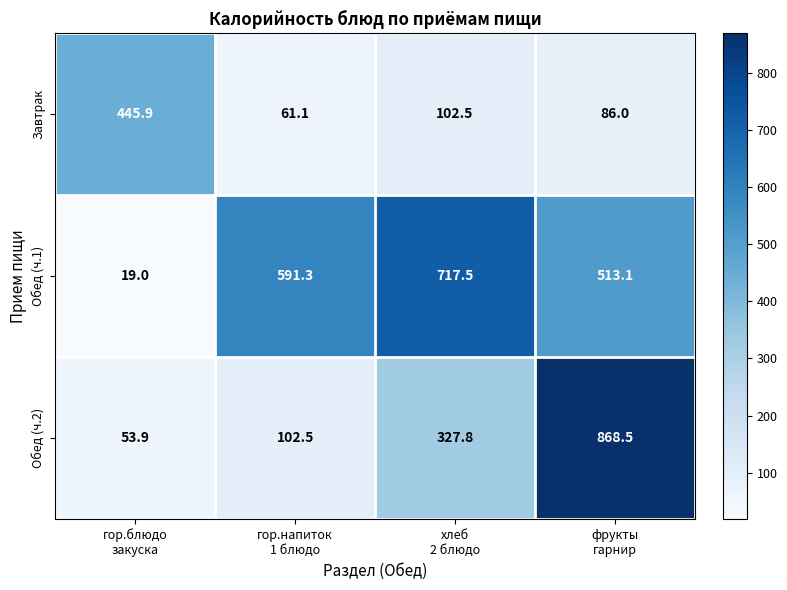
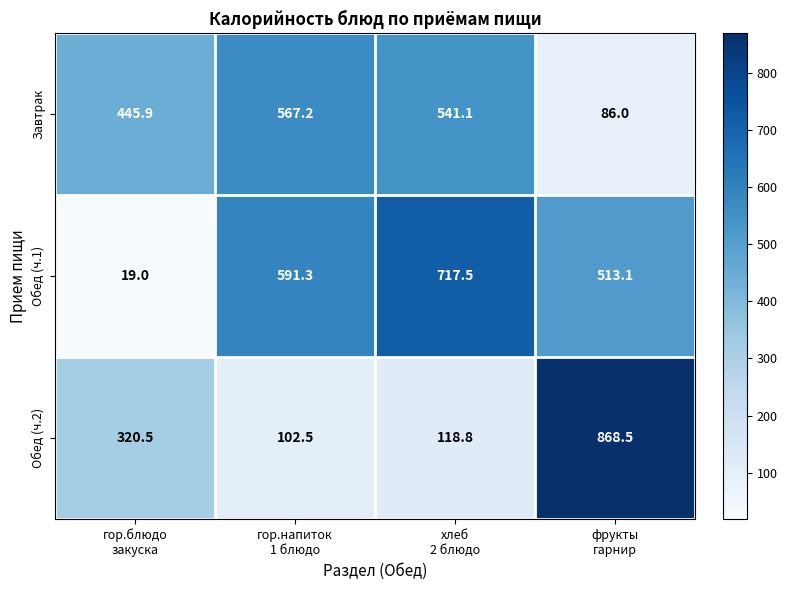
Завтрак, гор.напиток 1 блюдо: 61.1 -> 567.2
Завтрак, хлеб 2 блюдо: 102.5 -> 541.1
Обед (ч.2), гор.блюдо закуска: 53.9 -> 320.5
Обед (ч.2), хлеб 2 блюдо: 327.8 -> 118.8
